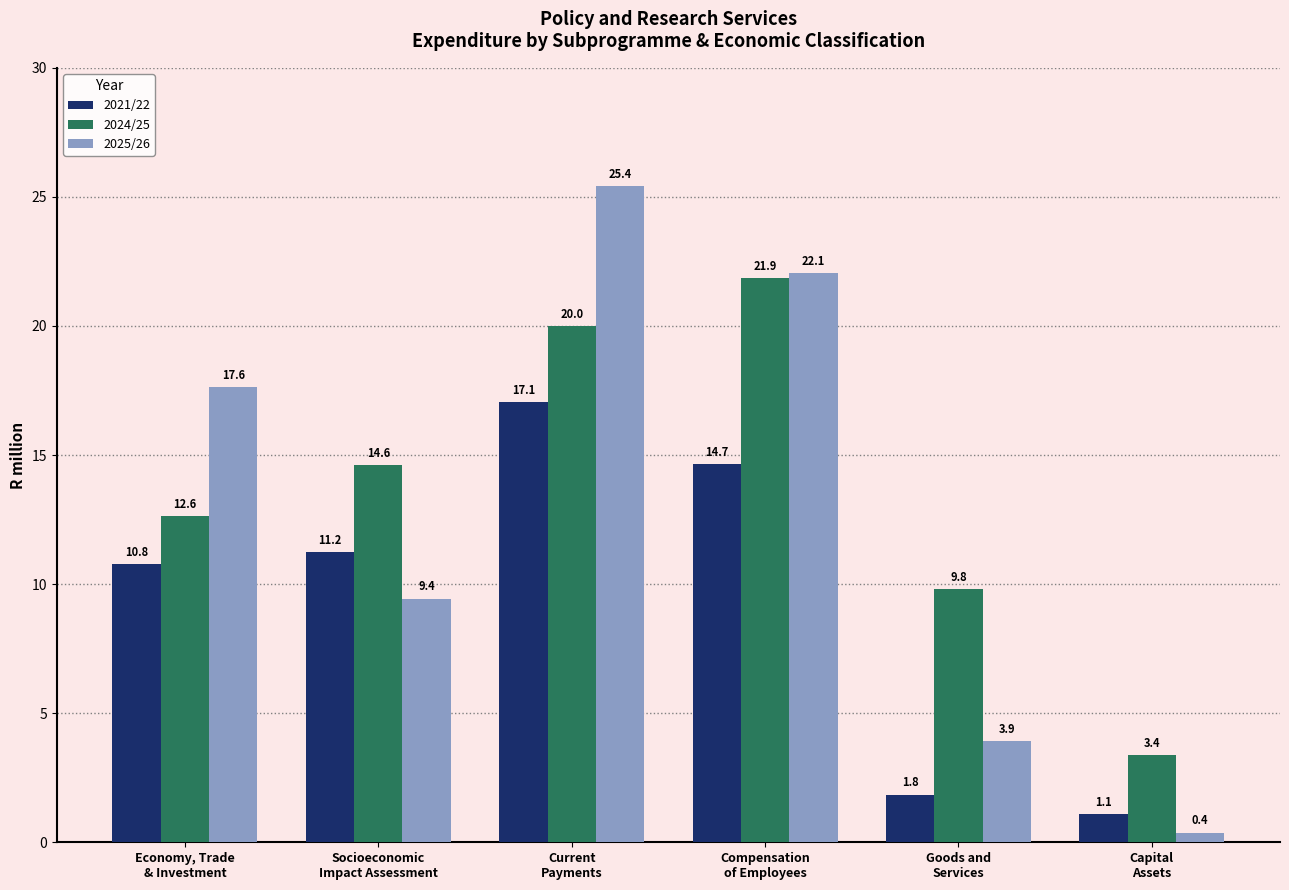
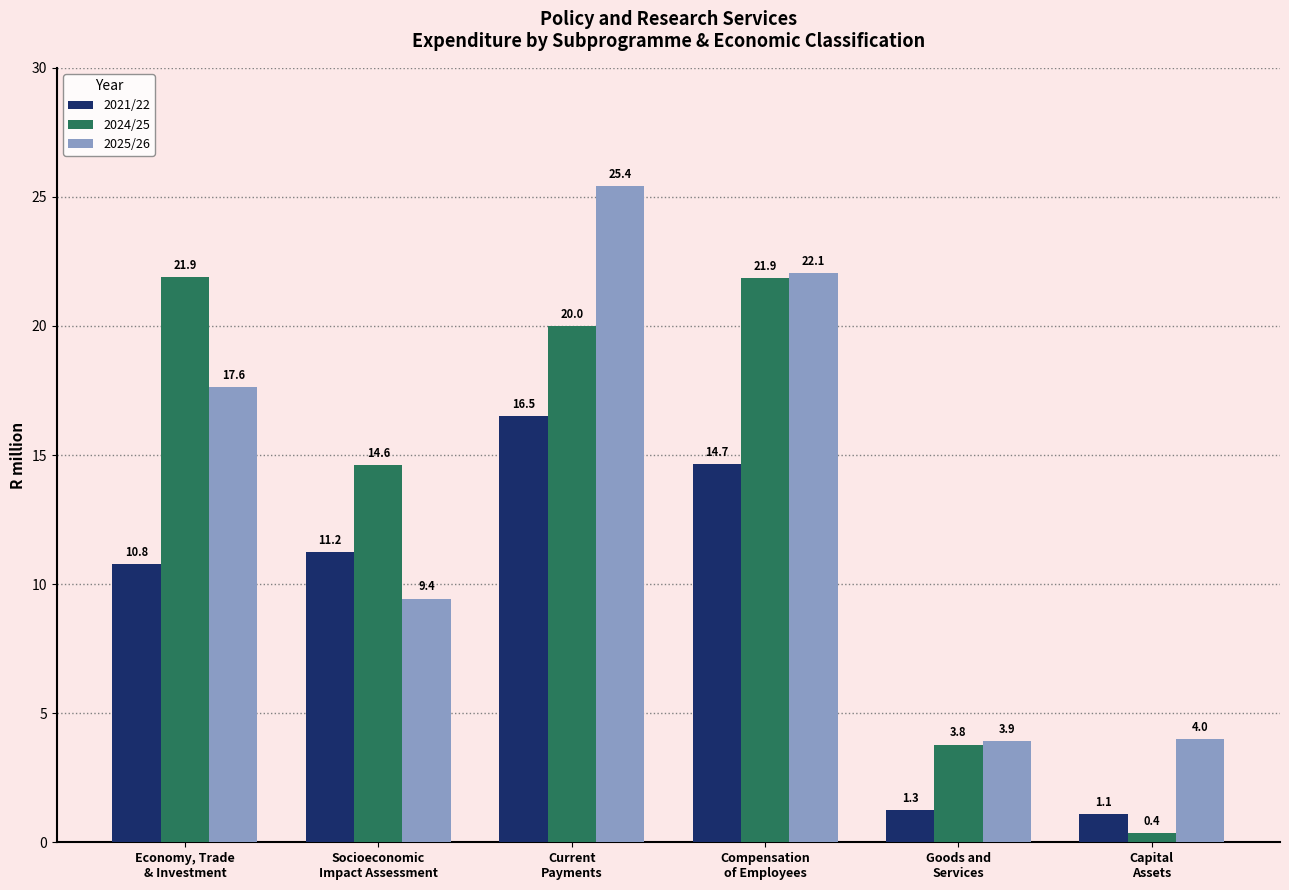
2024/25, Economy, Trade & Investment: 12.6 -> 21.9
2021/22, Current Payments: 17.1 -> 16.5
2021/22, Goods and Services: 1.8 -> 1.3
2024/25, Goods and Services: 9.8 -> 3.8
2024/25, Capital Assets: 3.4 -> 0.4
2025/26, Capital Assets: 0.4 -> 4.0
